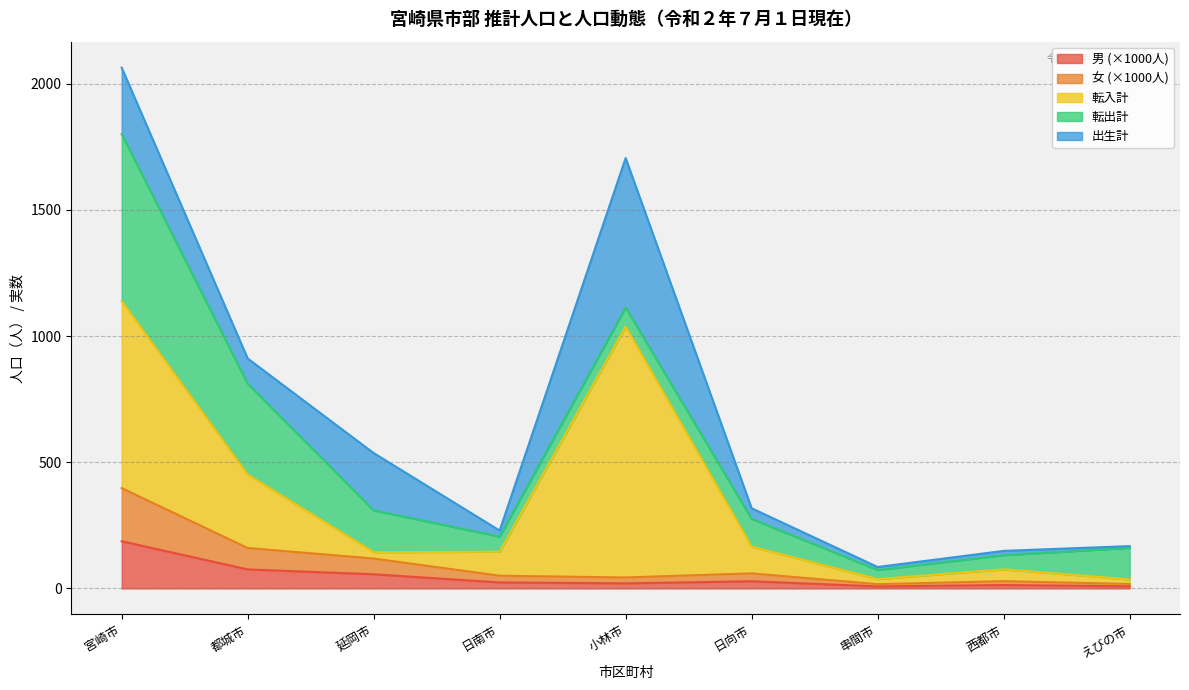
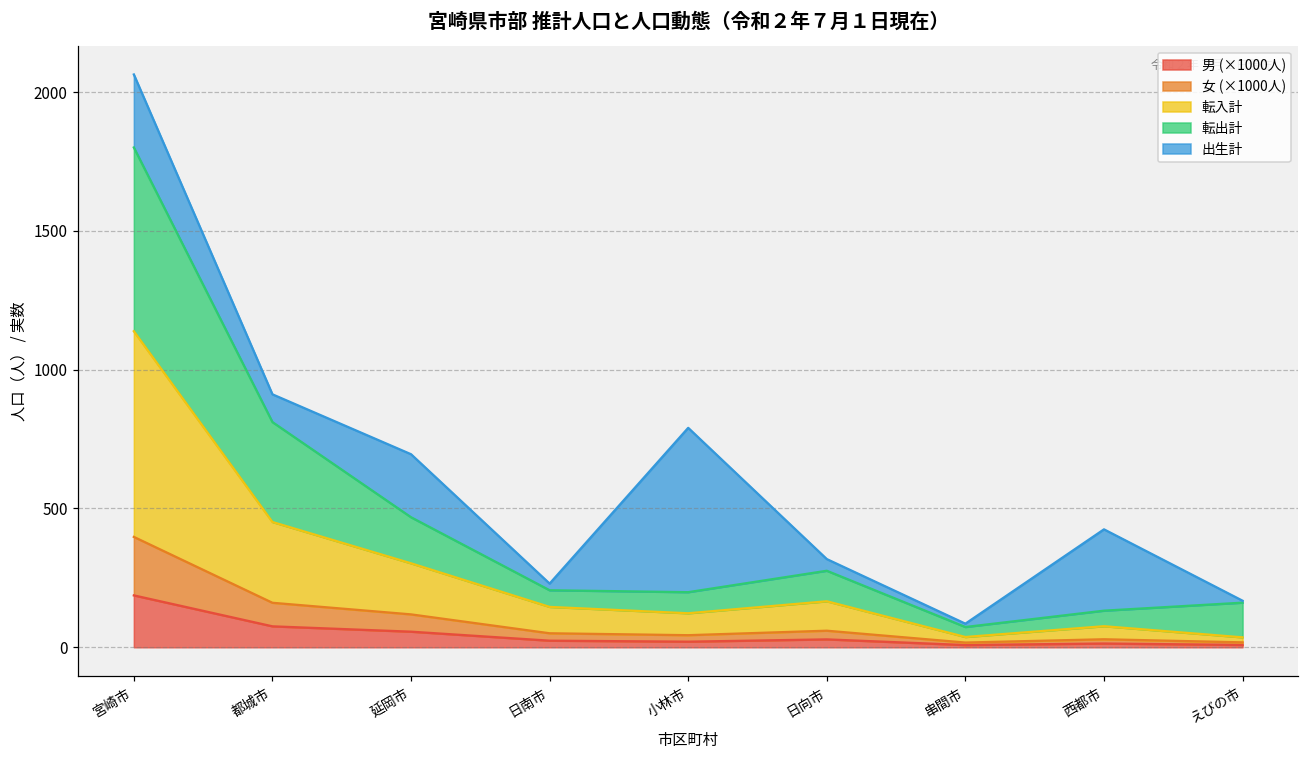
転入計, 延岡市: 30 -> 180
転入計, 小林市: 990 -> 80
出生計, 西都市: 20 -> 290
